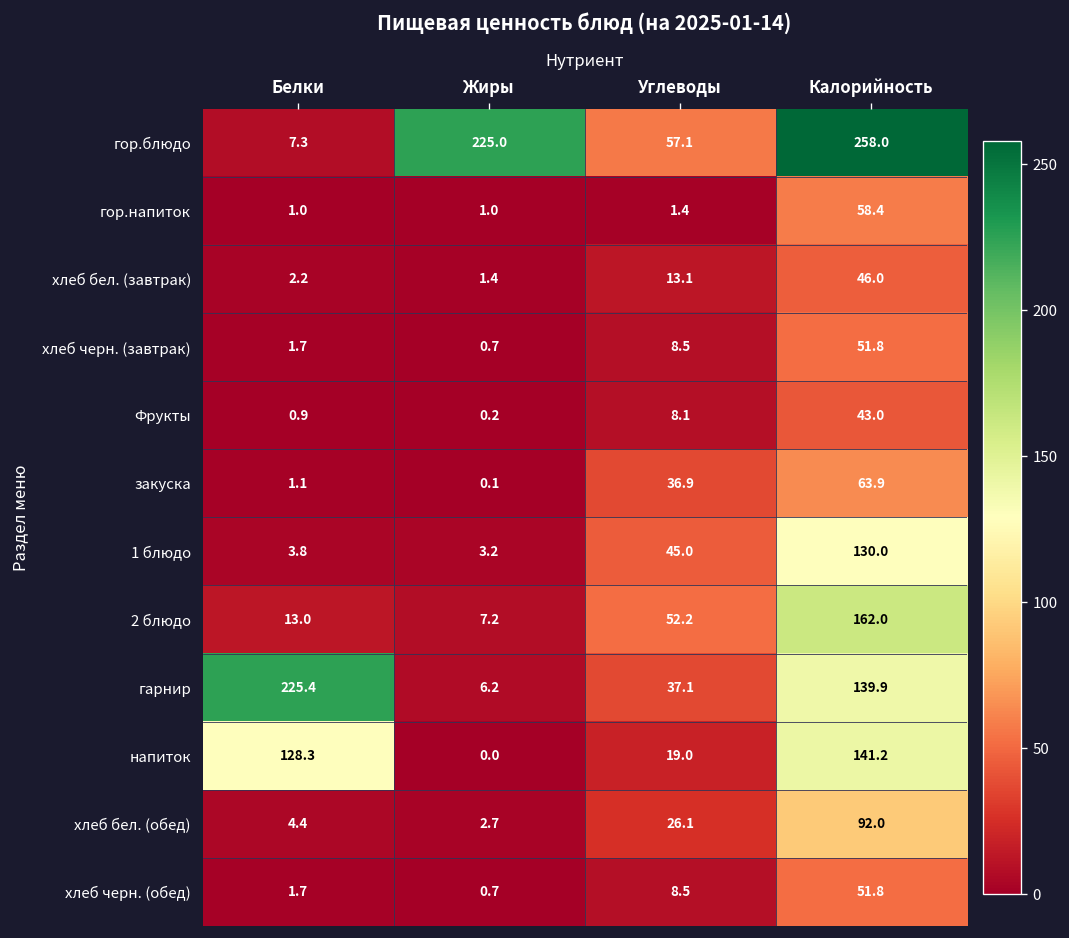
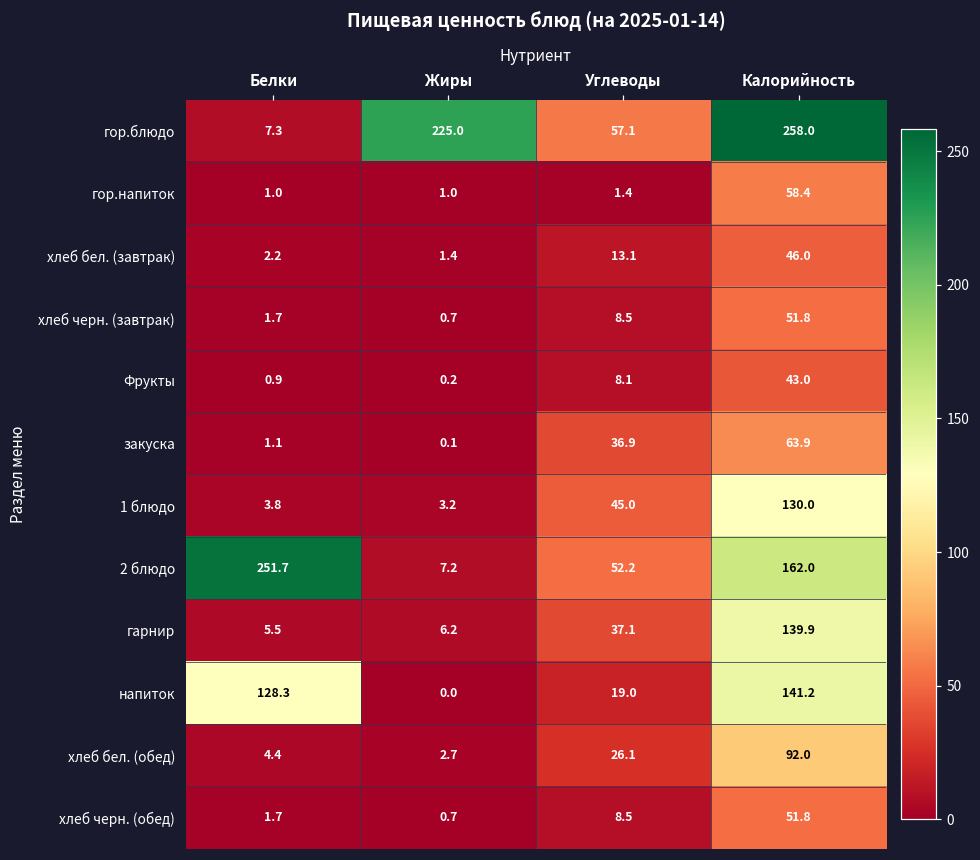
2 блюдо, Белки: 13.0 -> 251.7
гарнир, Белки: 225.4 -> 5.5
